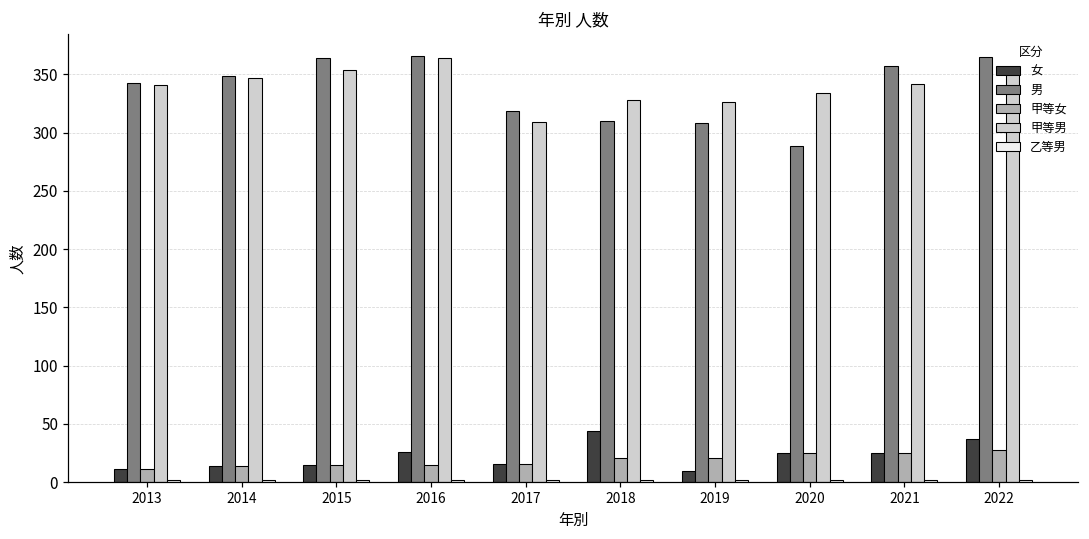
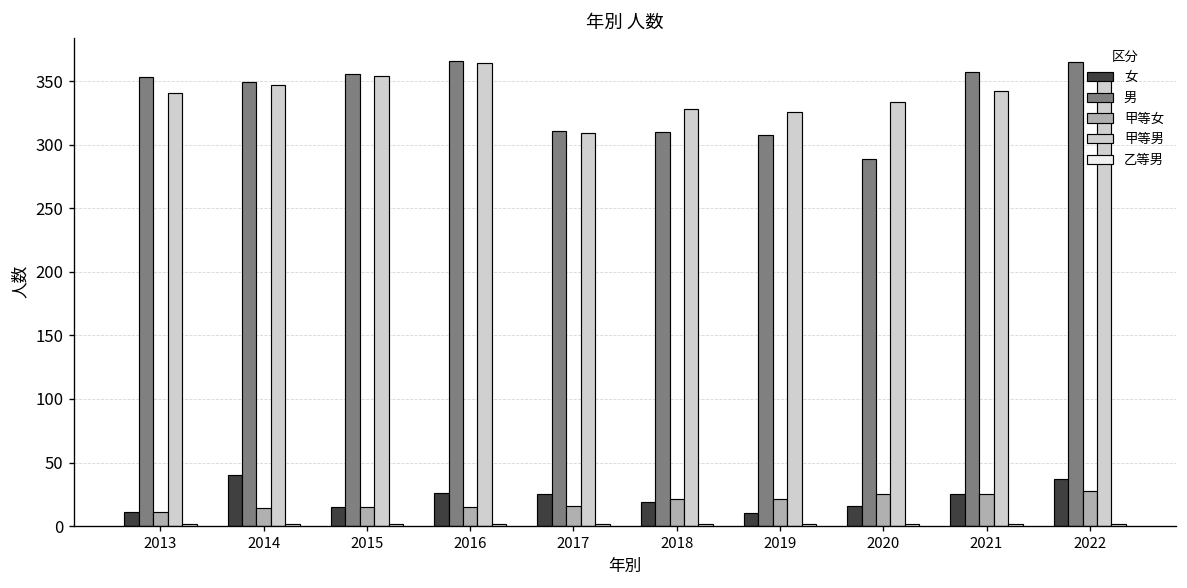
男, 2013: 343 -> 353
女, 2014: 14 -> 40
男, 2015: 364 -> 356
女, 2017: 16 -> 25
男, 2017: 319 -> 311
女, 2018: 44 -> 19
女, 2020: 25 -> 16
